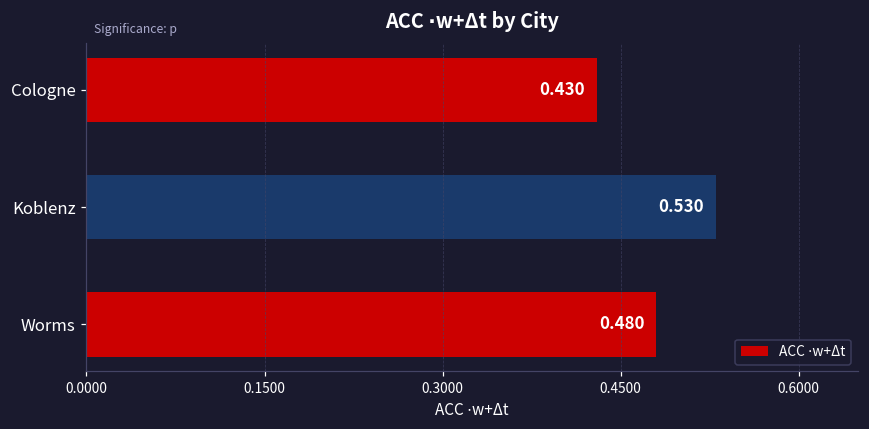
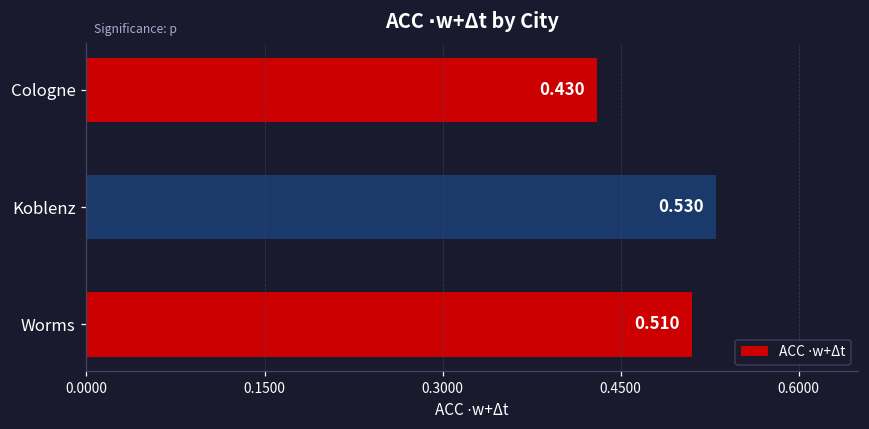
Worms: 0.480 -> 0.510
